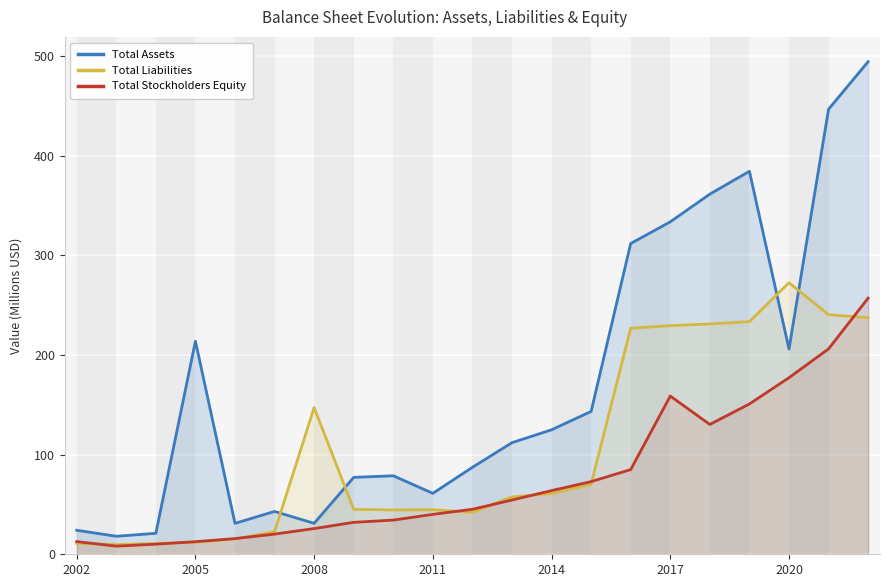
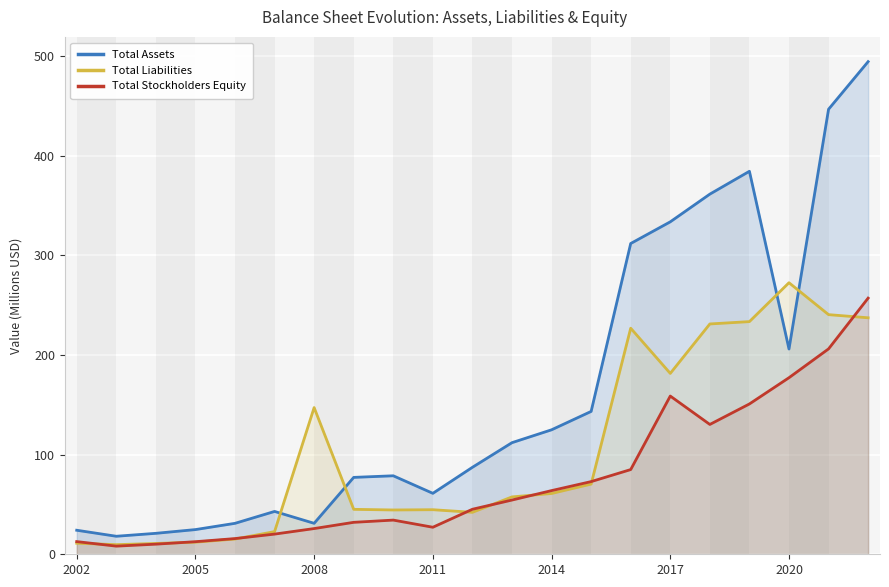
Total Assets, 2005: 210 -> 20
Total Stockholders Equity, 2011: 40 -> 30
Total Liabilities, 2017: 230 -> 180
